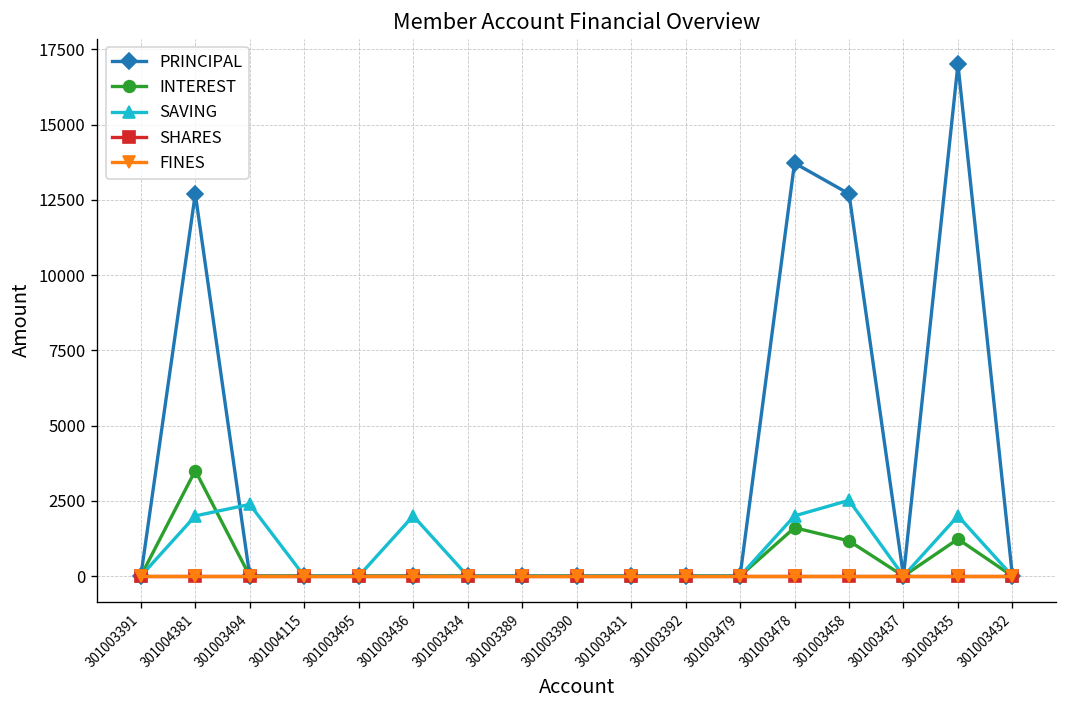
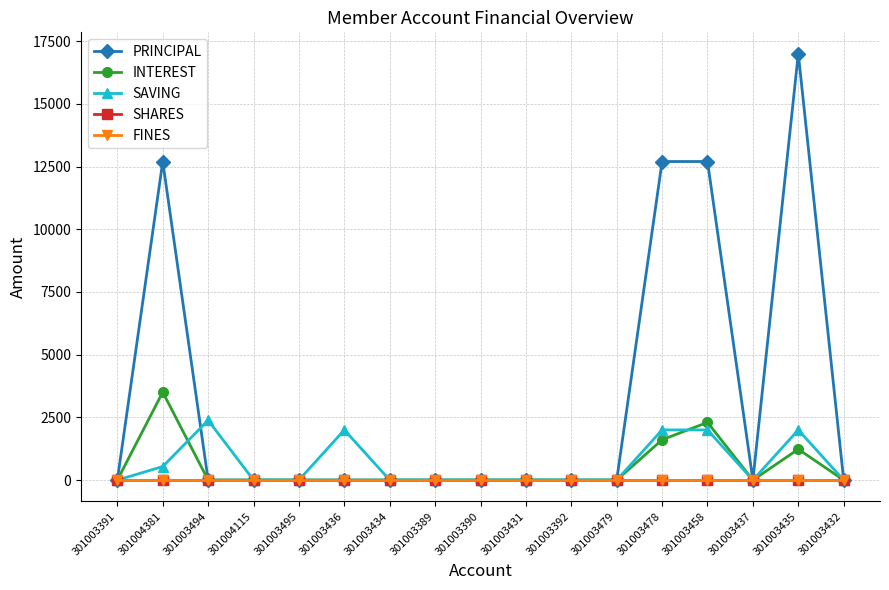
SAVING, 301004381: 2000 -> 500
PRINCIPAL, 301003478: 13700 -> 12700
INTEREST, 301003458: 1200 -> 2300
SAVING, 301003458: 2500 -> 2000
